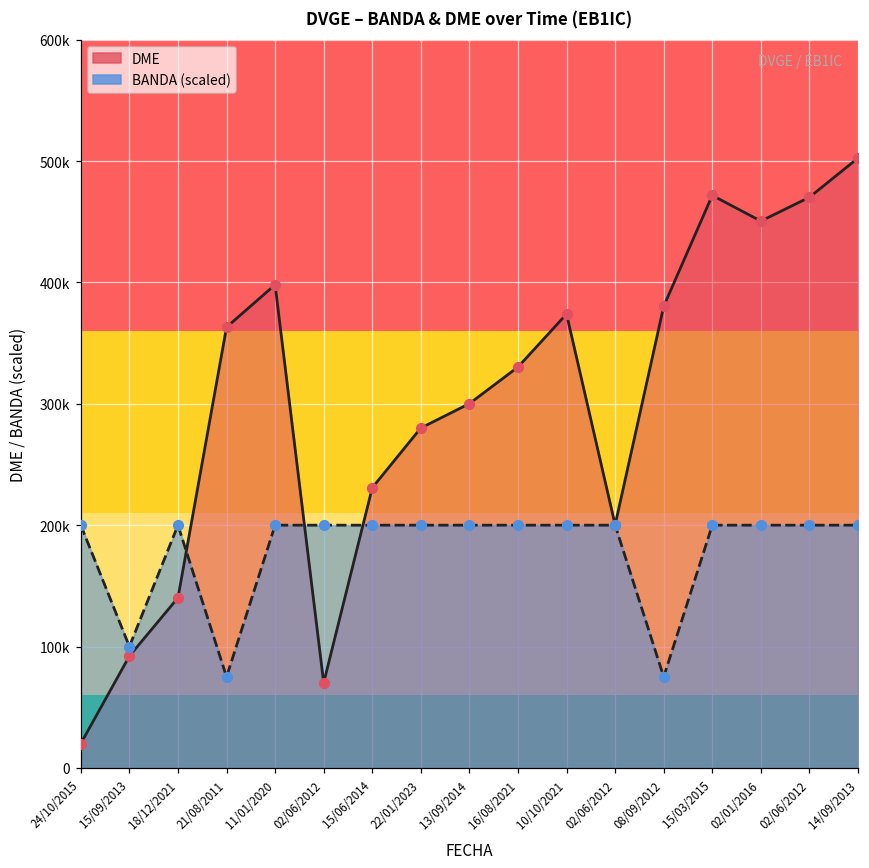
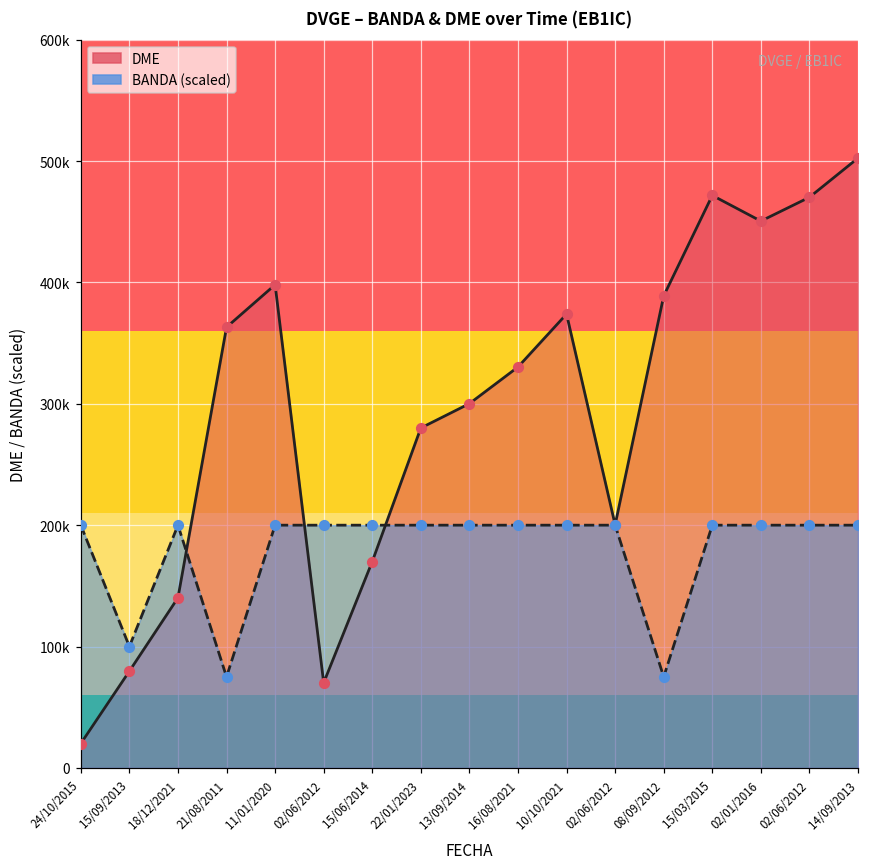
DME, 15/09/2013: 92000 -> 80000
DME, 15/06/2014: 231000 -> 170000
DME, 08/09/2012: 380000 -> 389000
